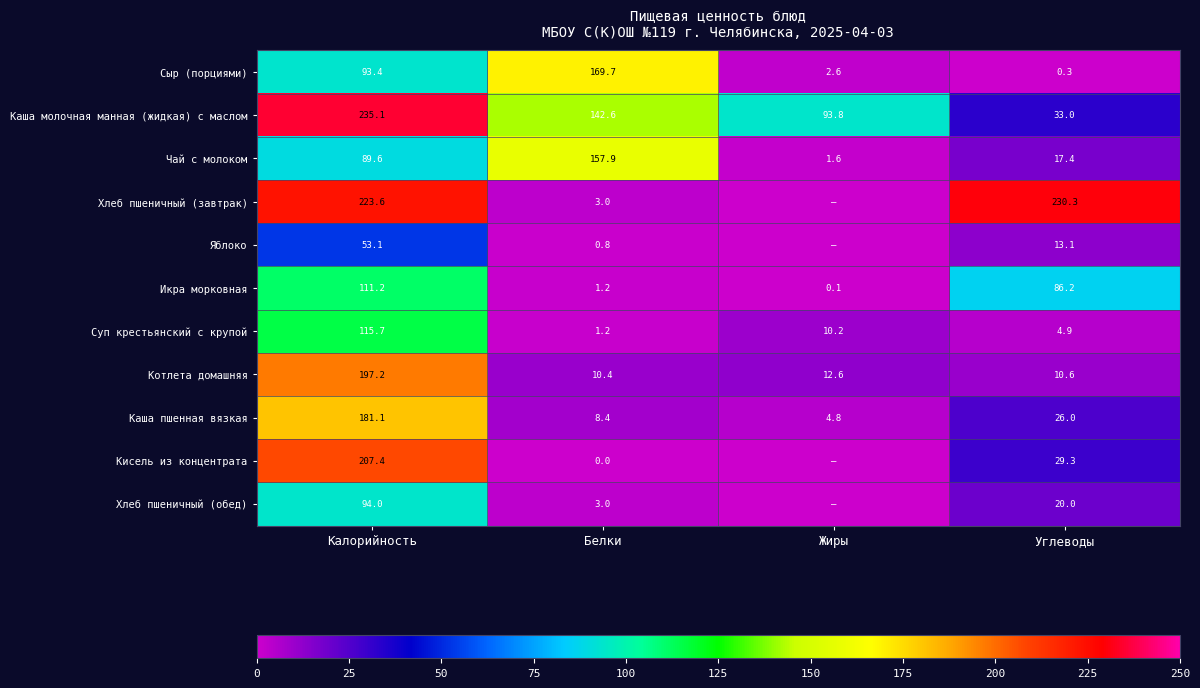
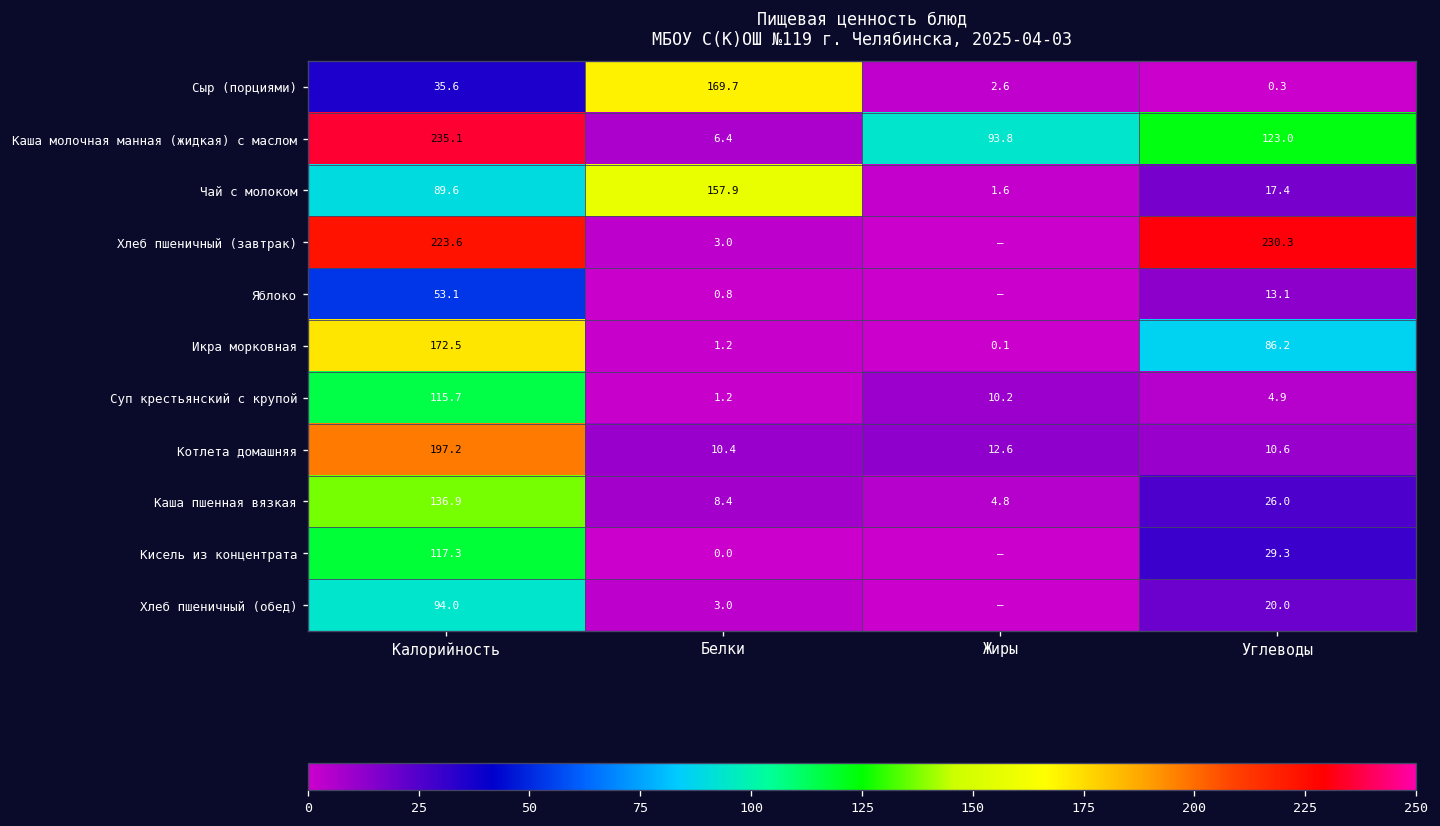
Сыр (порциями), Калорийность: 93.4 -> 35.6
Каша молочная манная (жидкая) с маслом, Белки: 142.6 -> 6.4
Каша молочная манная (жидкая) с маслом, Углеводы: 33.0 -> 123.0
Икра морковная, Калорийность: 111.2 -> 172.5
Каша пшенная вязкая, Калорийность: 181.1 -> 136.9
Кисель из концентрата, Калорийность: 207.4 -> 117.3
